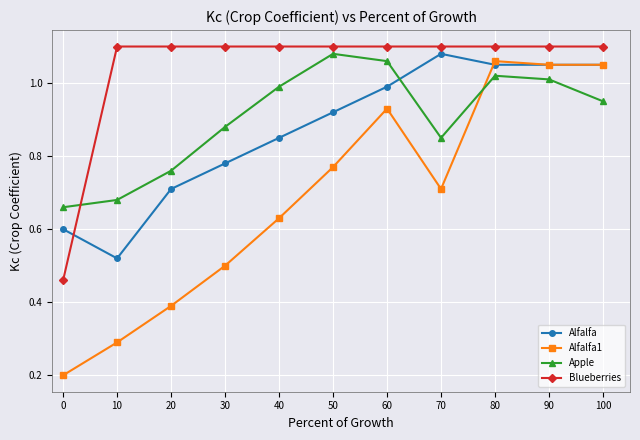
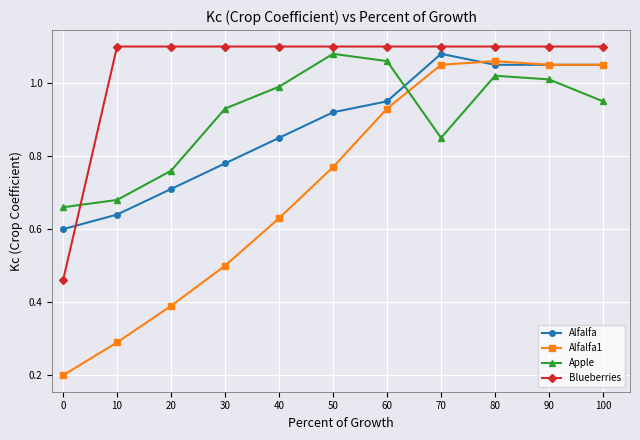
Alfalfa, 10: 0.52 -> 0.64
Apple, 30: 0.88 -> 0.93
Alfalfa, 60: 0.99 -> 0.95
Alfalfa1, 70: 0.71 -> 1.05
